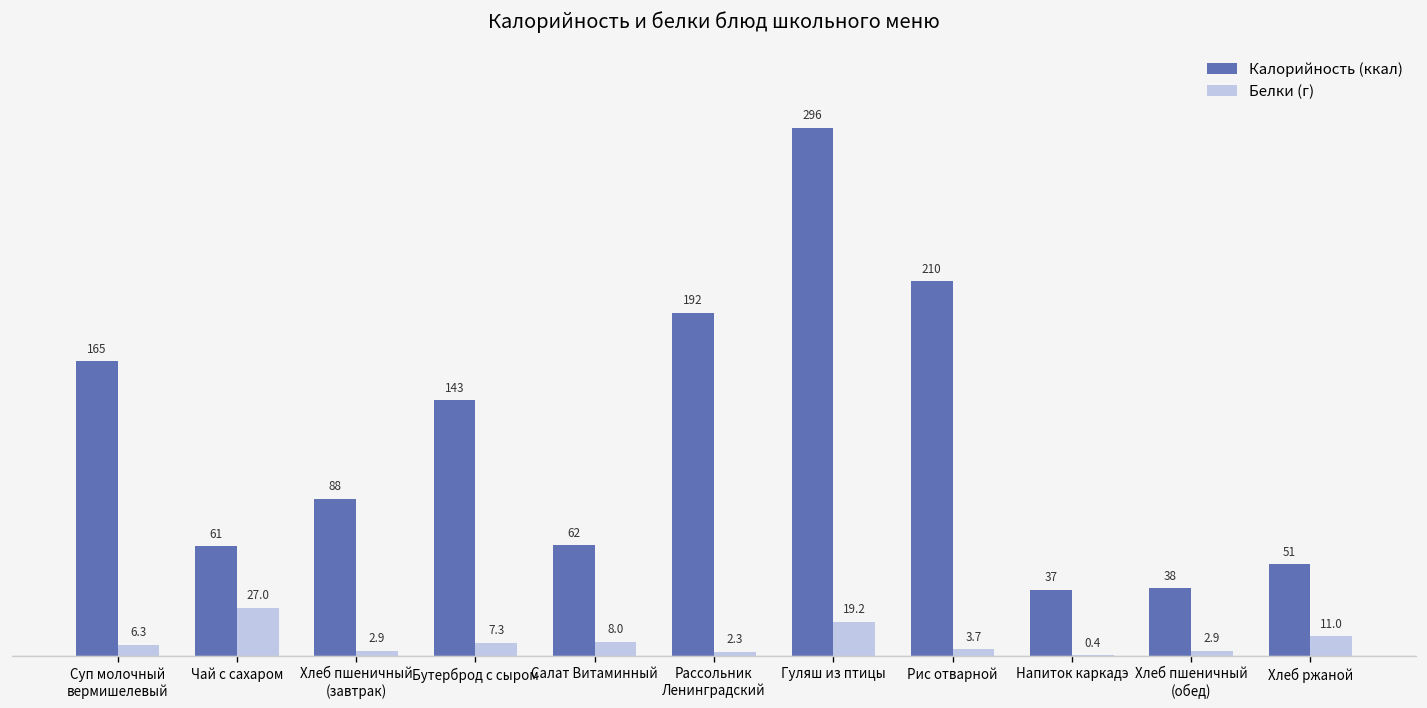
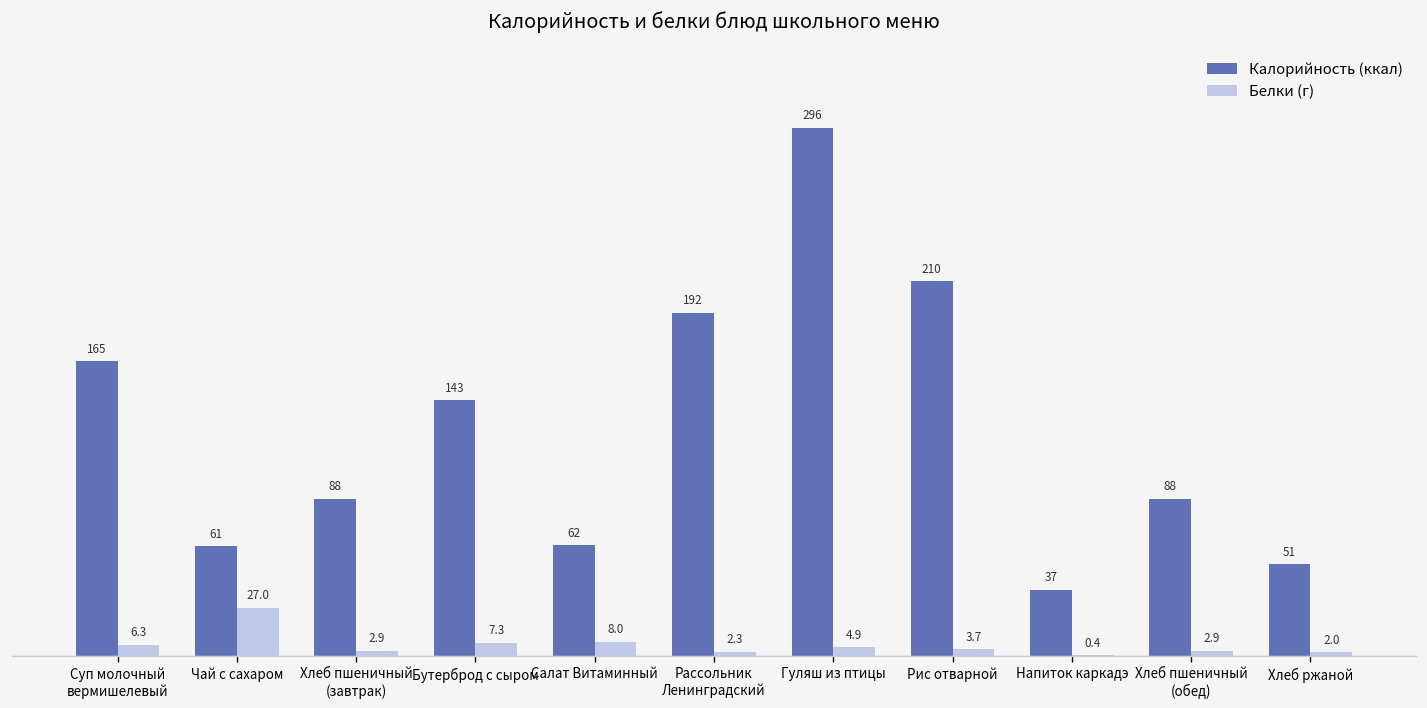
Белки (г), Гуляш из птицы: 19.2 -> 4.9
Калорийность (ккал), Хлеб пшеничный (обед): 38 -> 88
Белки (г), Хлеб ржаной: 11.0 -> 2.0
